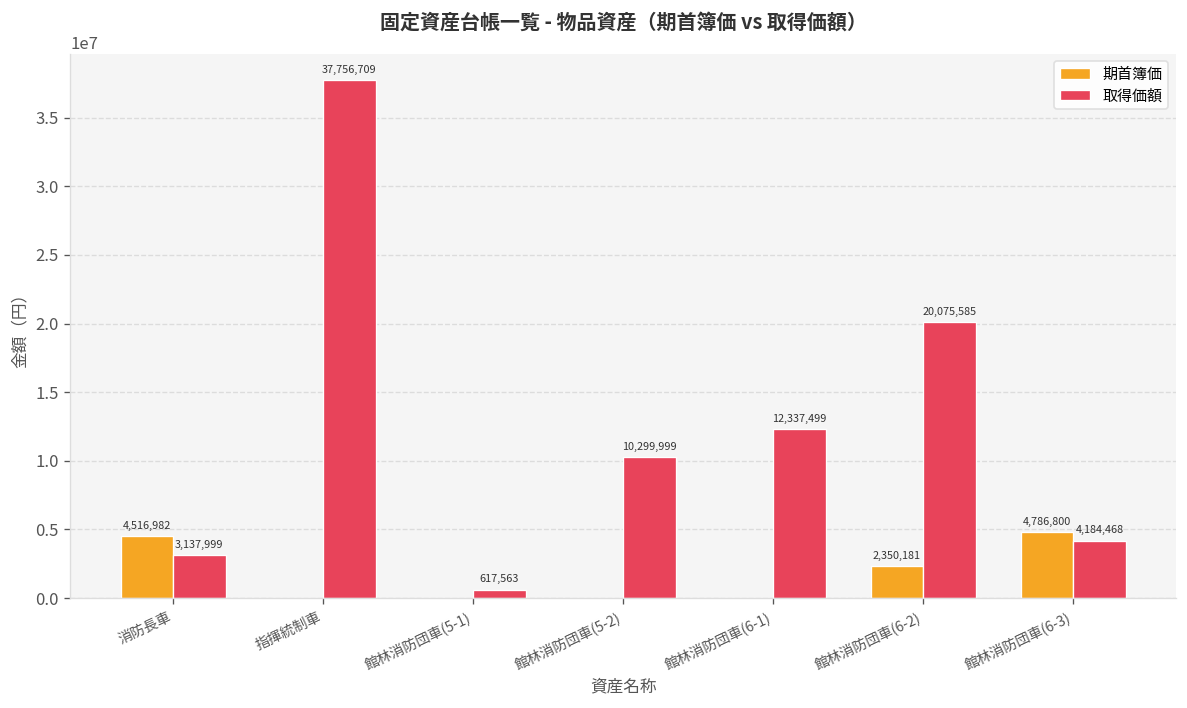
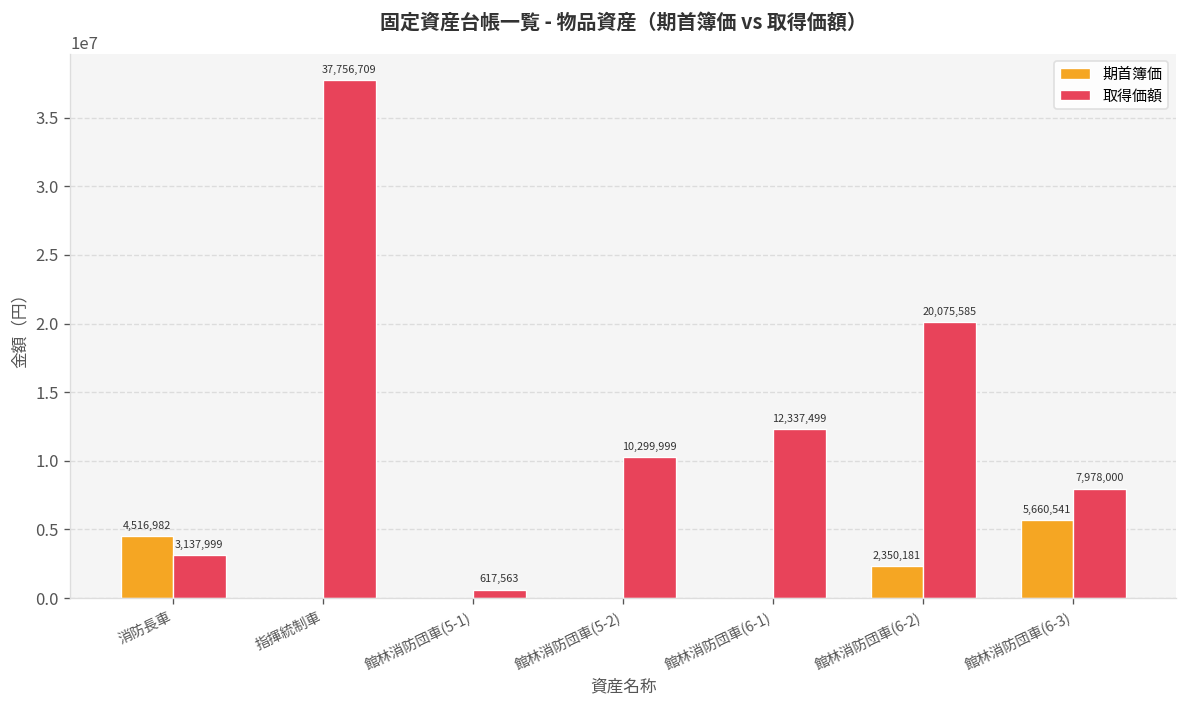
期首簿価, 館林消防団車(6-3): 4,786,800 -> 5,660,541
取得価額, 館林消防団車(6-3): 4,184,468 -> 7,978,000
